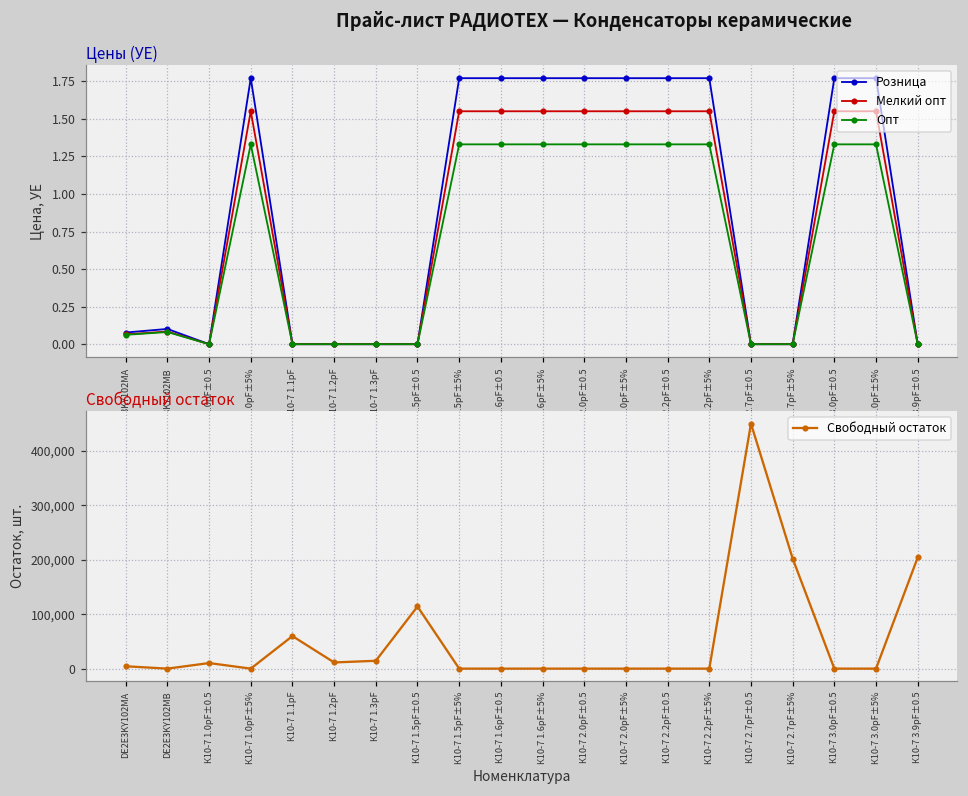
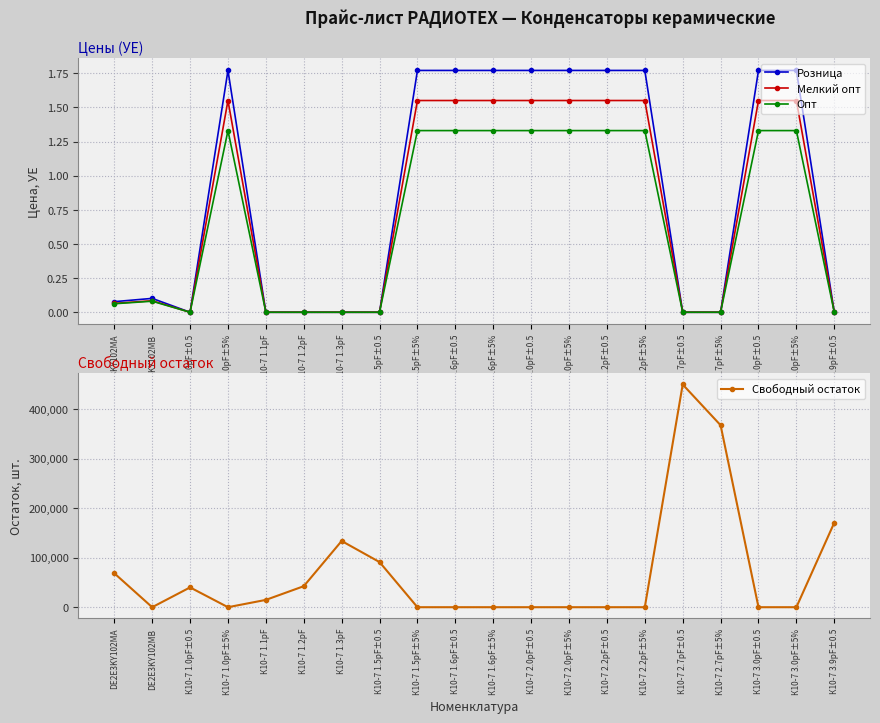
Свободный остаток, DE2E3KY102MA: 0 -> 70,000
Свободный остаток, К10-7 1.0pF±0.5: 10,000 -> 40,000
Свободный остаток, К10-7 1.1pF: 60,000 -> 10,000
Свободный остаток, К10-7 1.2pF: 10,000 -> 40,000
Свободный остаток, К10-7 1.3pF: 10,000 -> 130,000
Свободный остаток, К10-7 1.5pF±0.5: 110,000 -> 90,000
Свободный остаток, К10-7 2.7pF±5%: 200,000 -> 370,000
Свободный остаток, К10-7 3.9pF±0.5: 200,000 -> 170,000
